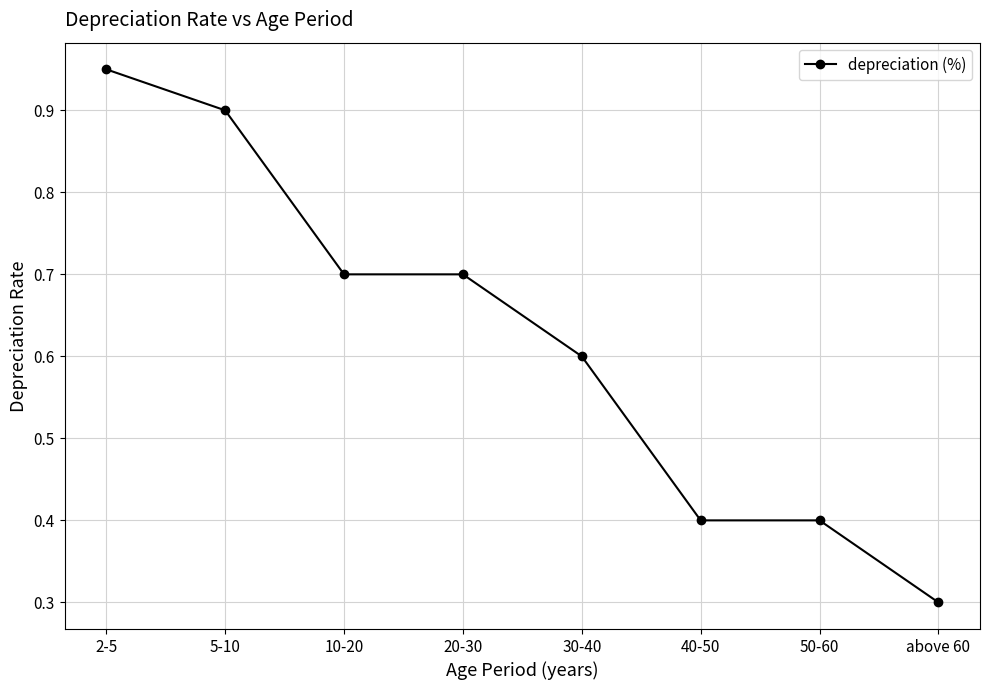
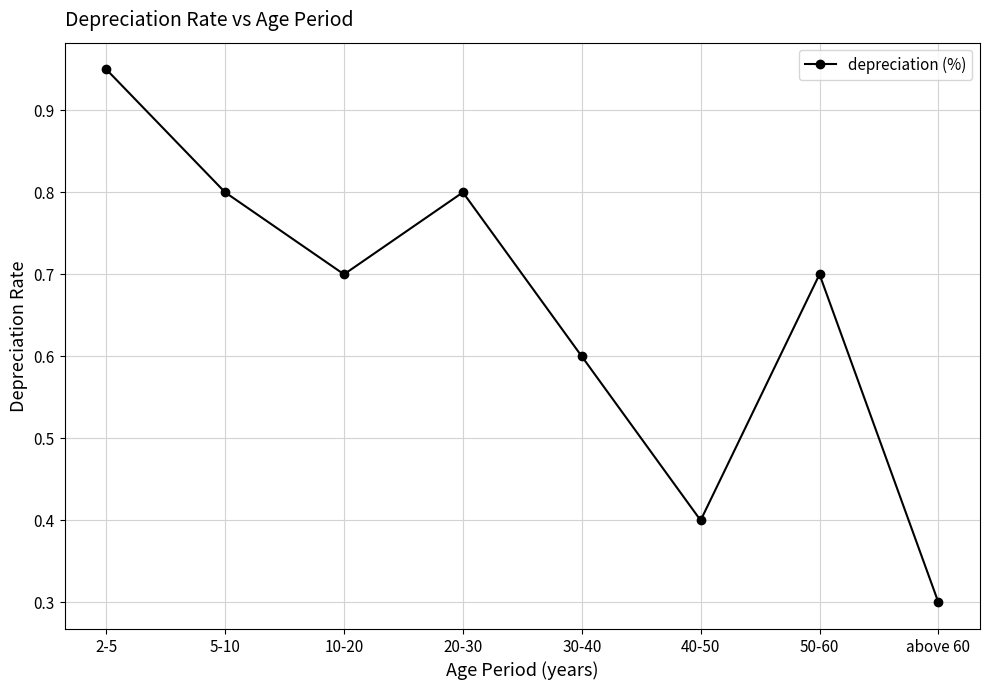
5-10: 0.9 -> 0.8
20-30: 0.7 -> 0.8
50-60: 0.4 -> 0.7
